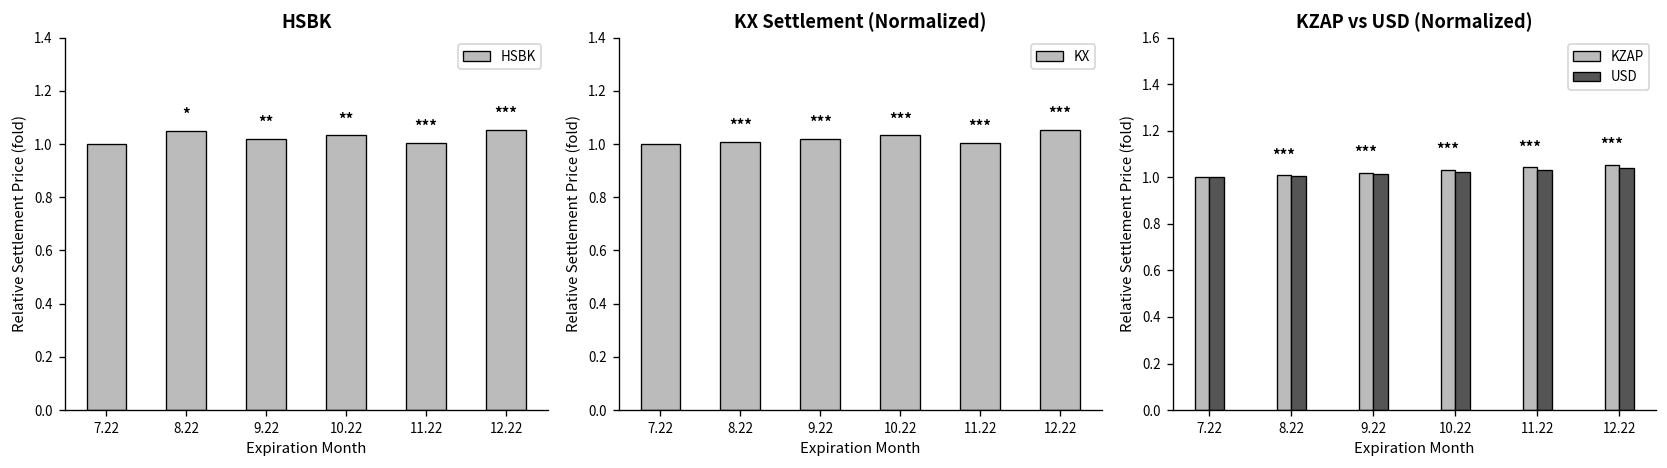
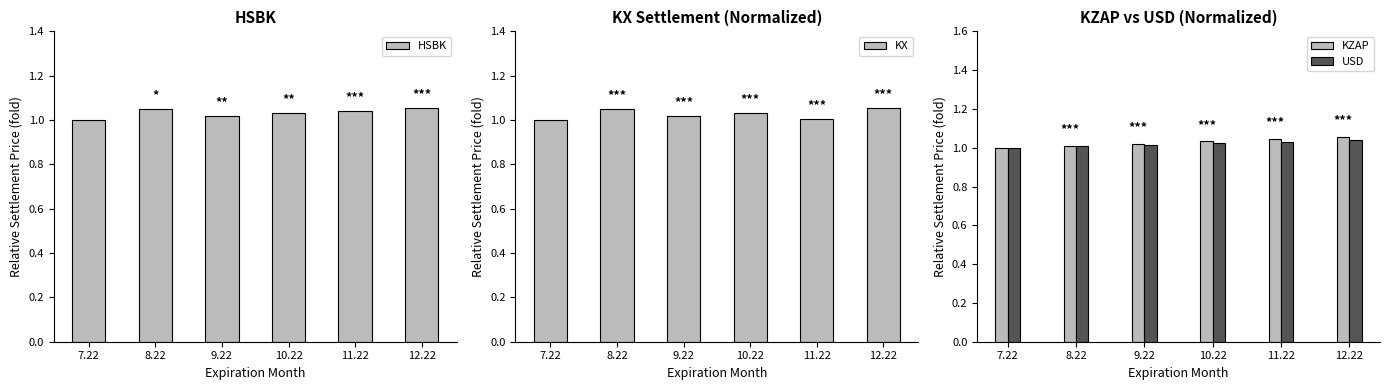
HSBK, 11.22: 1.01 -> 1.04
KX Settlement (Normalized), 8.22: 1.01 -> 1.05
